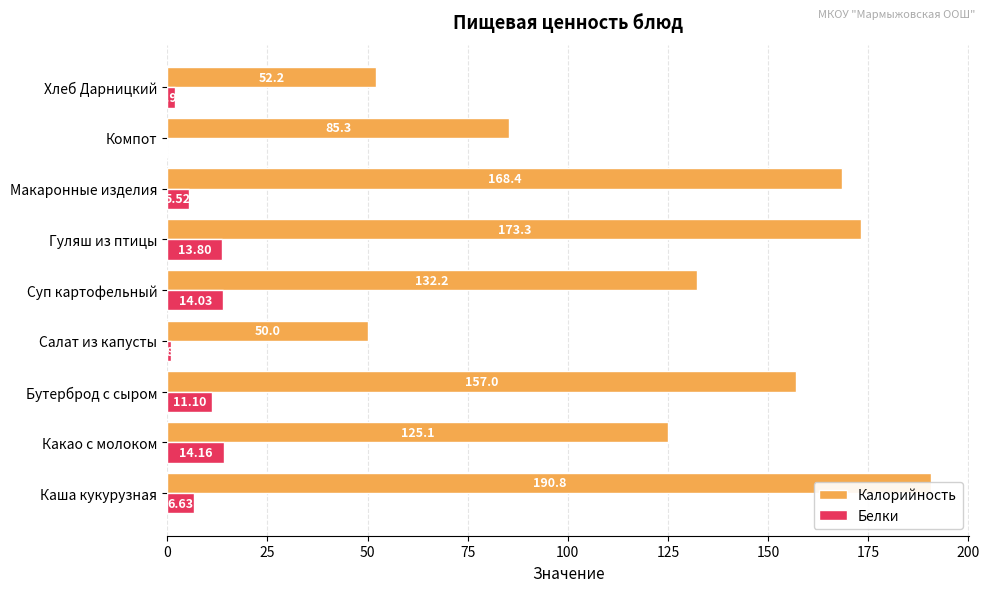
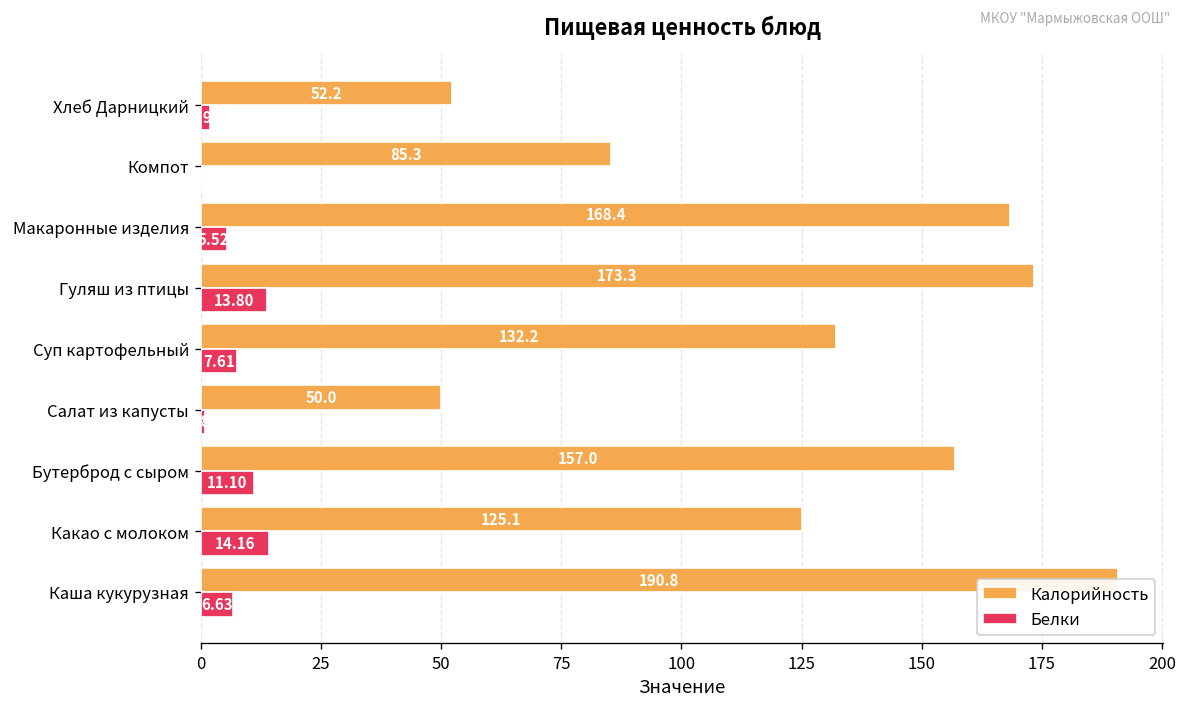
Белки, Суп картофельный: 14.03 -> 7.61
